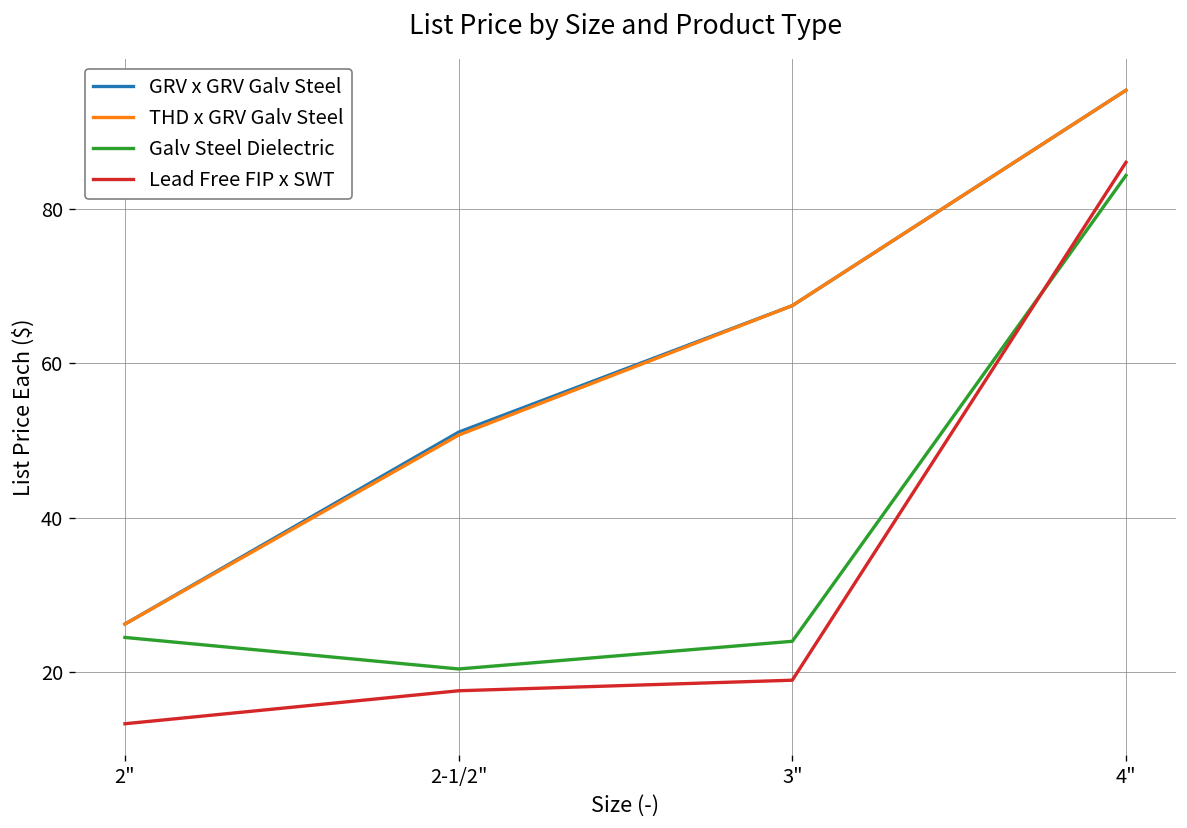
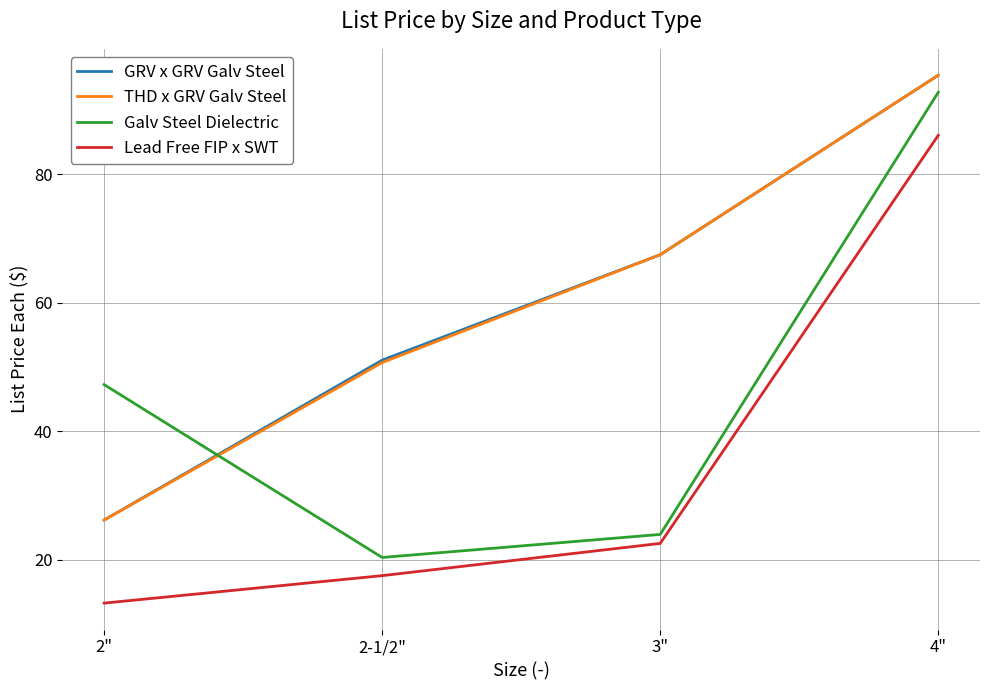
Galv Steel Dielectric, 2": 24 -> 47
Lead Free FIP x SWT, 3": 19 -> 23
Galv Steel Dielectric, 4": 84 -> 93
